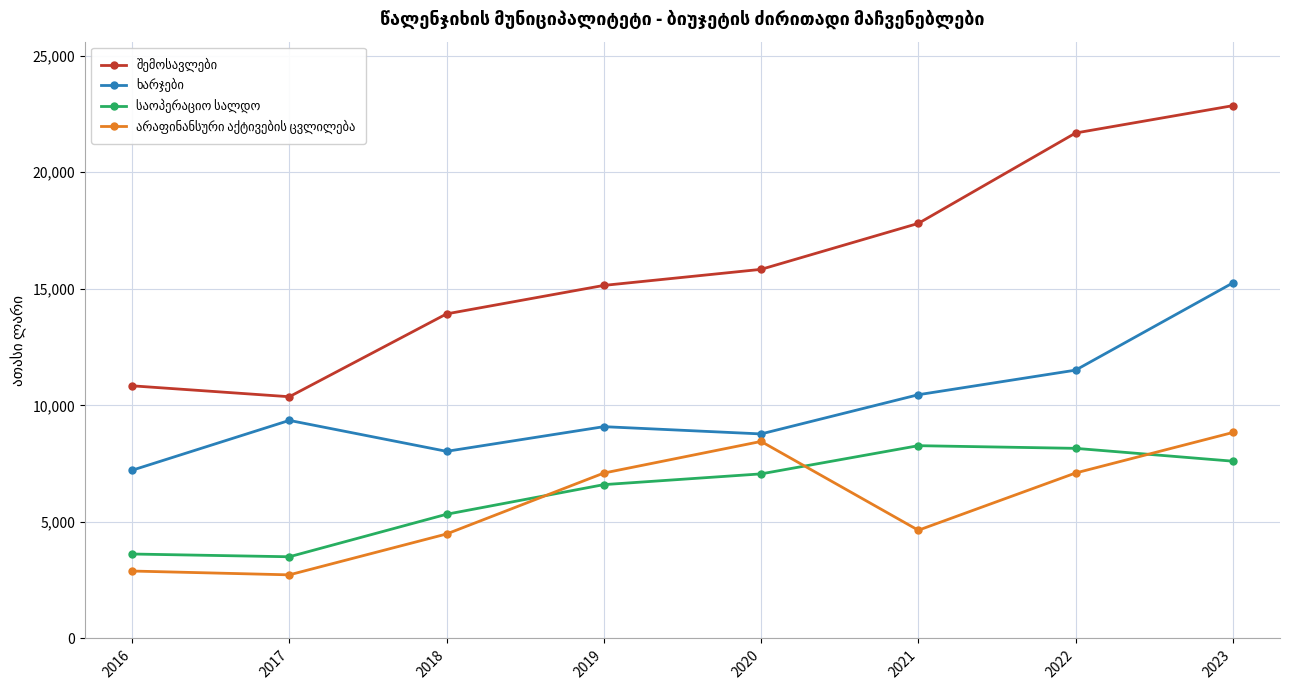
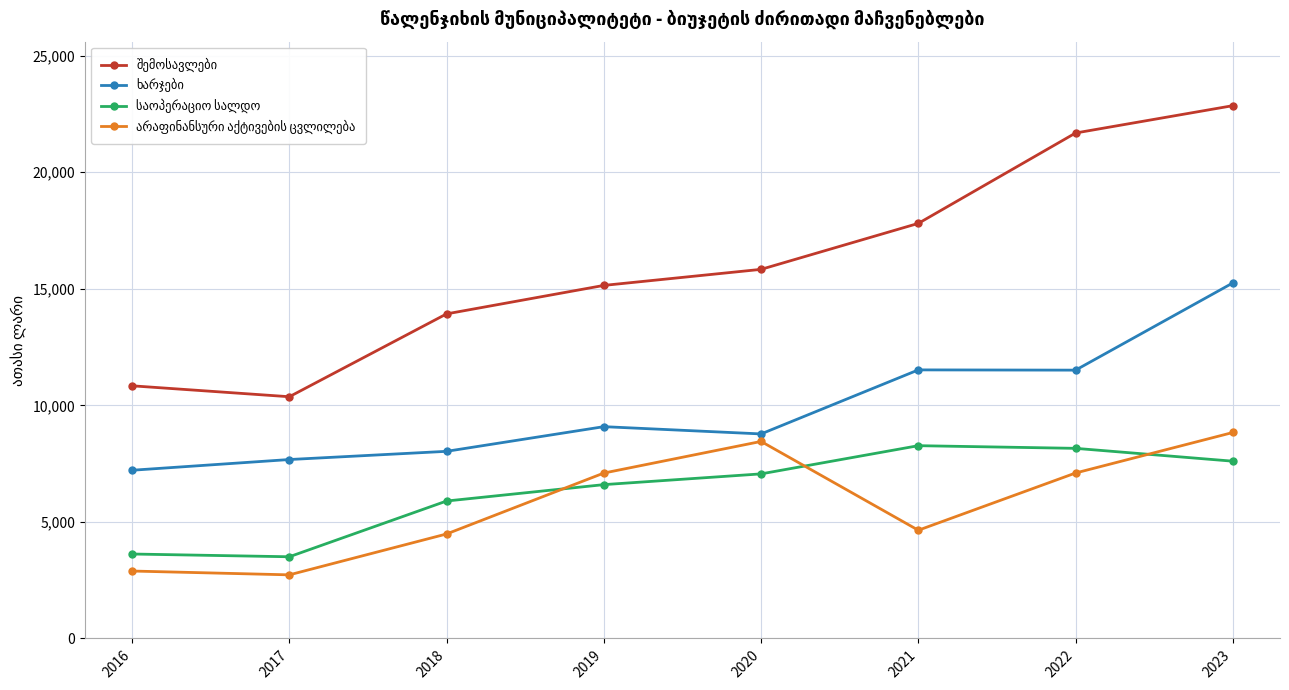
ხარჯები, 2017: 9,400 -> 7,700
საოპერაციო სალდო, 2018: 5,300 -> 5,900
ხარჯები, 2021: 10,500 -> 11,500
